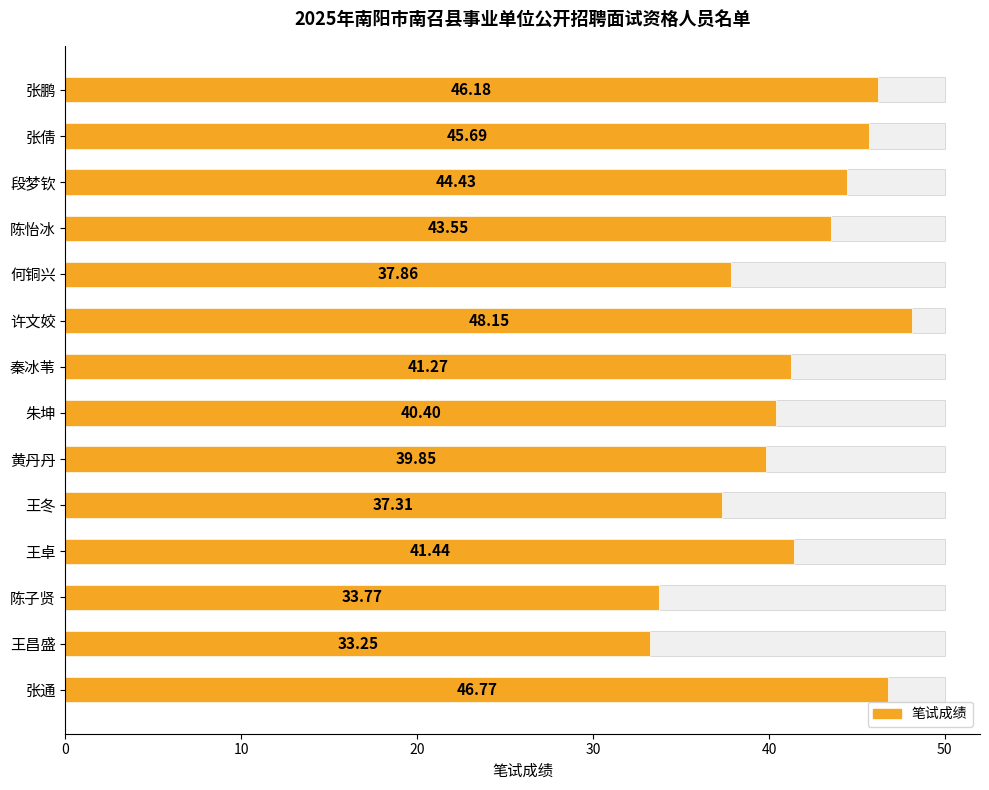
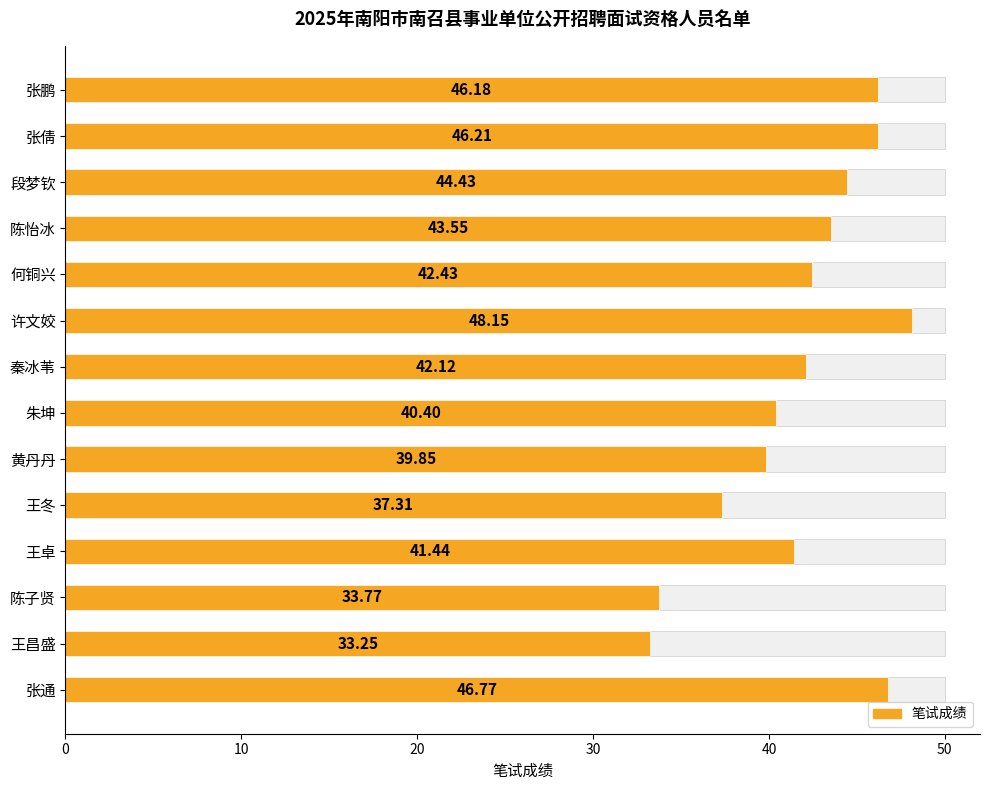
笔试成绩, 张倩: 45.69 -> 46.21
笔试成绩, 何铜兴: 37.86 -> 42.43
笔试成绩, 秦冰苇: 41.27 -> 42.12
